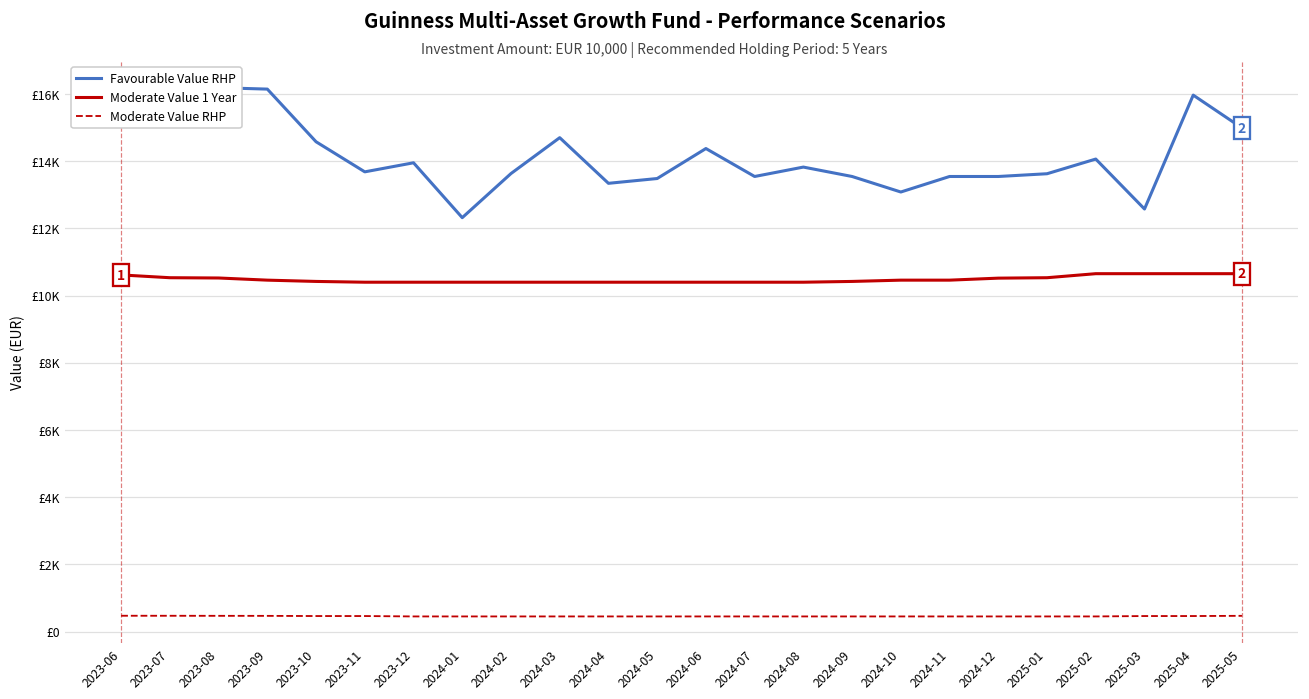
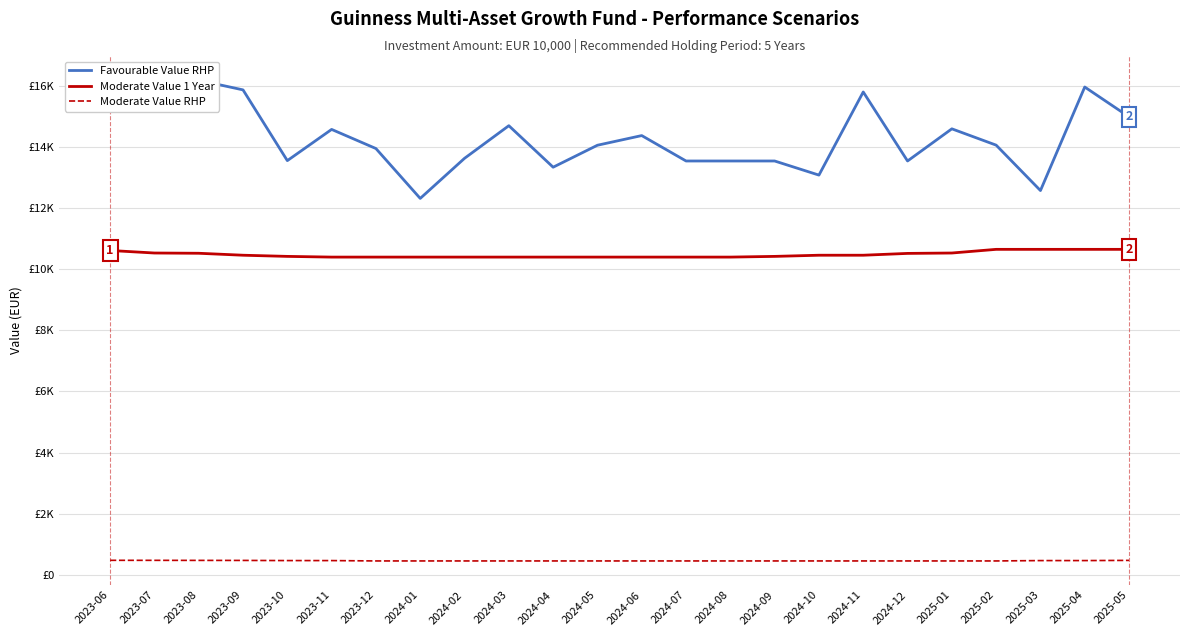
Favourable Value RHP, 2023-09: £16100 -> £15900
Favourable Value RHP, 2023-10: £14600 -> £13600
Favourable Value RHP, 2023-11: £13700 -> £14600
Favourable Value RHP, 2024-05: £13500 -> £14100
Favourable Value RHP, 2024-08: £13800 -> £13500
Favourable Value RHP, 2024-11: £13500 -> £15800
Favourable Value RHP, 2025-01: £13600 -> £14600
